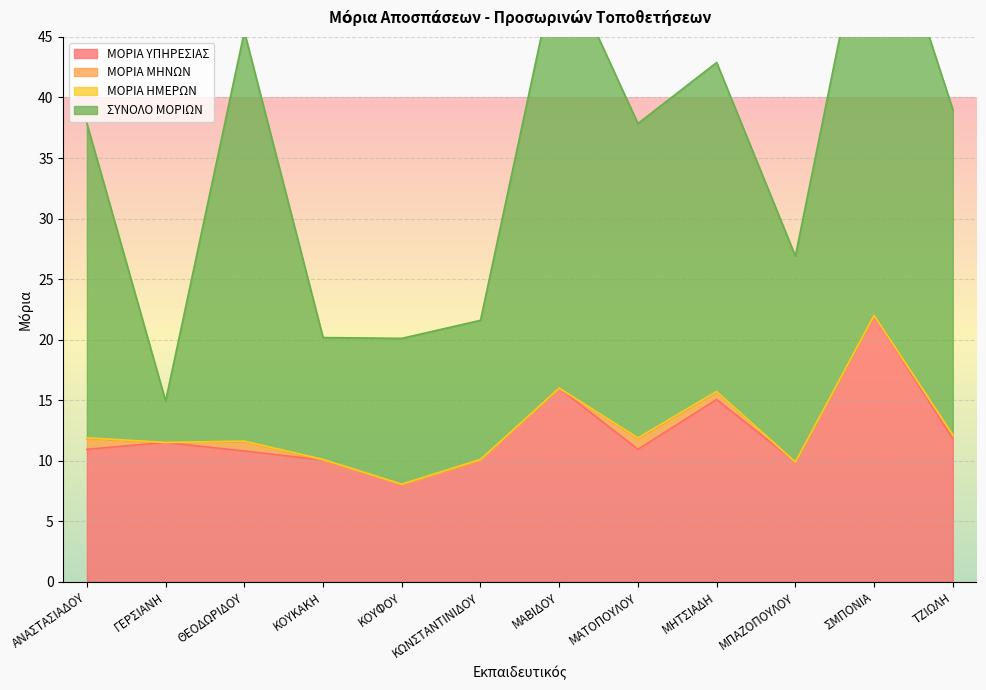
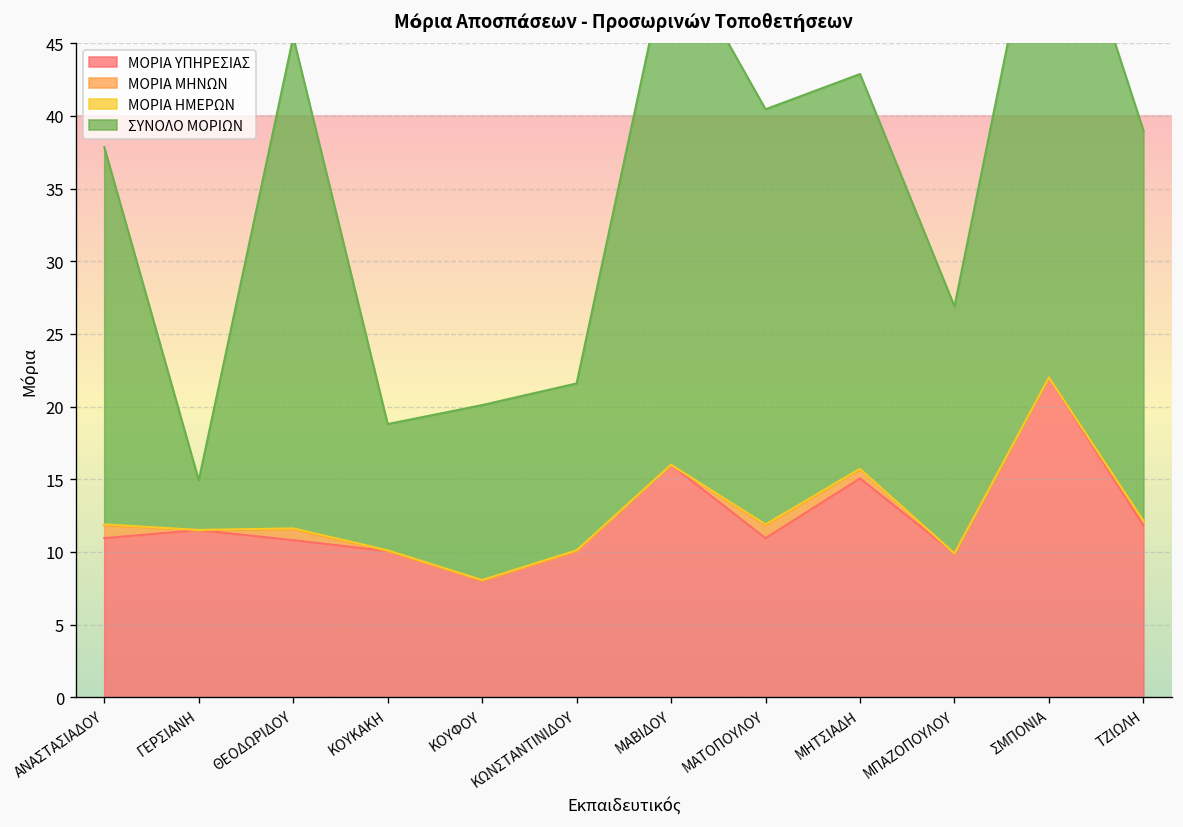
ΣΥΝΟΛΟ ΜΟΡΙΩΝ, ΚΟΥΚΑΚΗ: 10.1 -> 8.7
ΣΥΝΟΛΟ ΜΟΡΙΩΝ, ΜΑΤΟΠΟΥΛΟΥ: 25.9 -> 28.6
